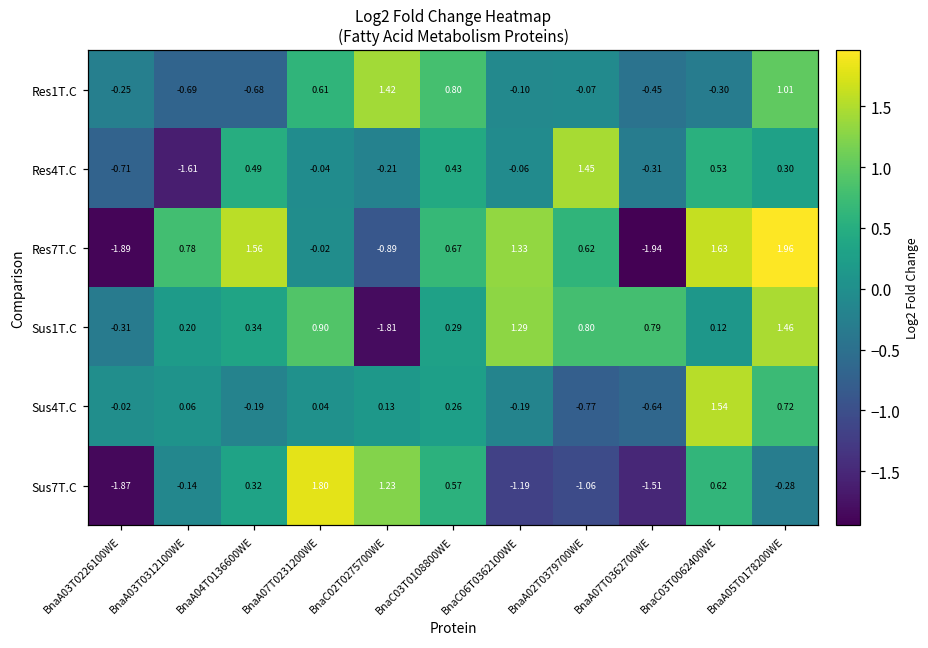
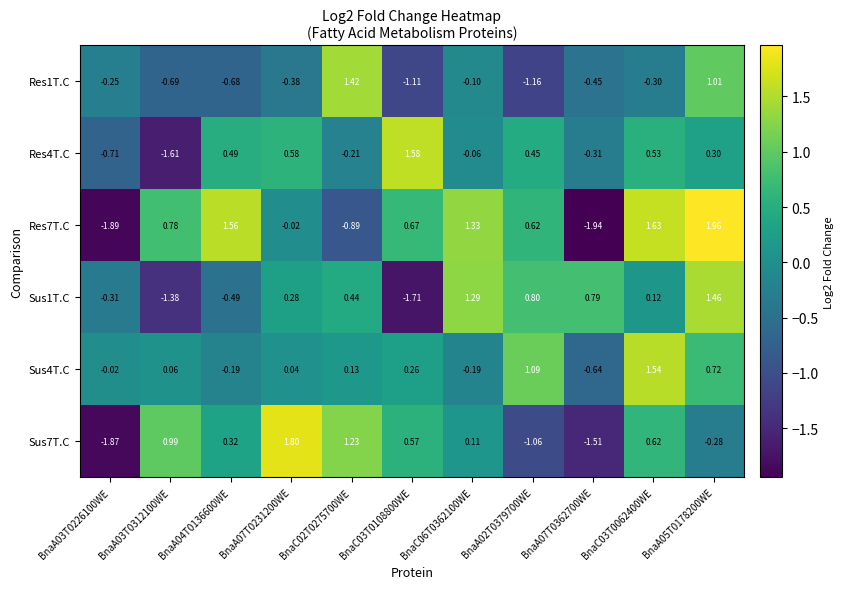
Res1T.C, BnaA07T0231200WE: 0.61 -> -0.38
Res1T.C, BnaC03T0108800WE: 0.80 -> -1.11
Res1T.C, BnaA02T0379700WE: -0.07 -> -1.16
Res4T.C, BnaA07T0231200WE: -0.04 -> 0.58
Res4T.C, BnaC03T0108800WE: 0.43 -> 1.58
Res4T.C, BnaA02T0379700WE: 1.45 -> 0.45
Sus1T.C, BnaA03T0312100WE: 0.20 -> -1.38
Sus1T.C, BnaA04T0136600WE: 0.34 -> -0.49
Sus1T.C, BnaA07T0231200WE: 0.90 -> 0.28
Sus1T.C, BnaC02T0275700WE: -1.81 -> 0.44
Sus1T.C, BnaC03T0108800WE: 0.29 -> -1.71
Sus4T.C, BnaA02T0379700WE: -0.77 -> 1.09
Sus7T.C, BnaA03T0312100WE: -0.14 -> 0.99
Sus7T.C, BnaC06T0362100WE: -1.19 -> 0.11
